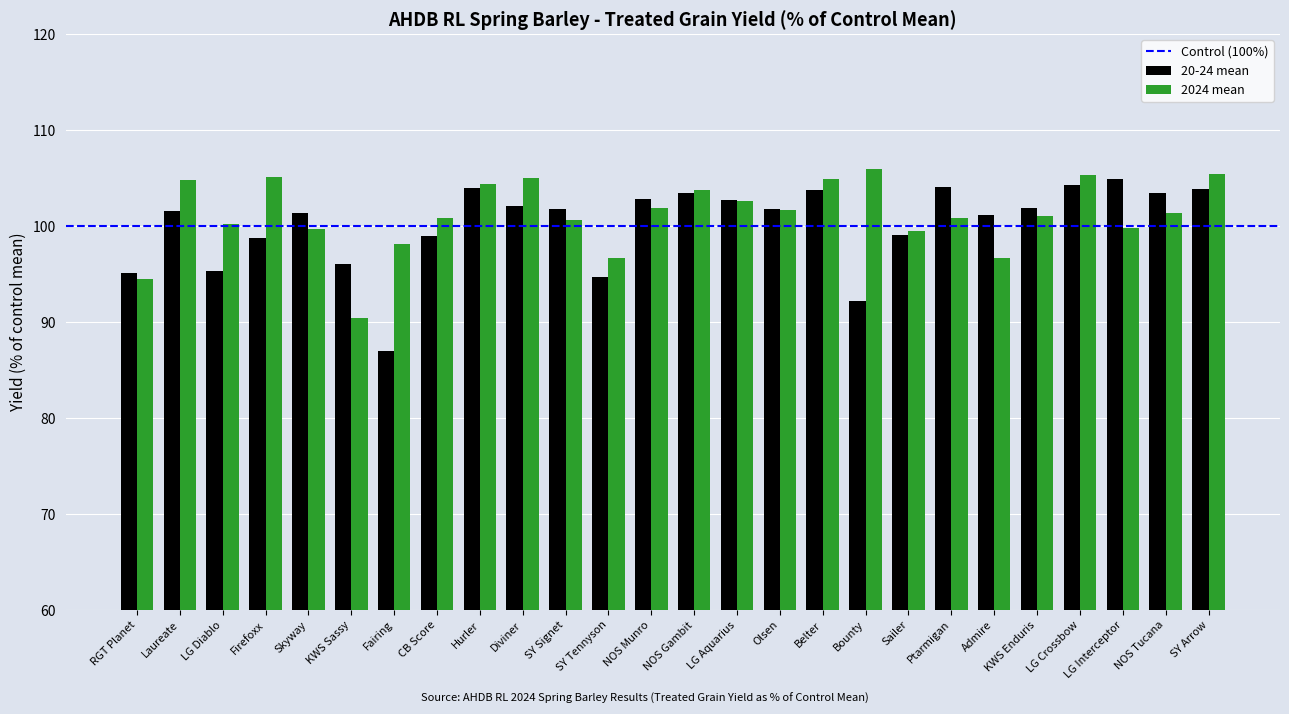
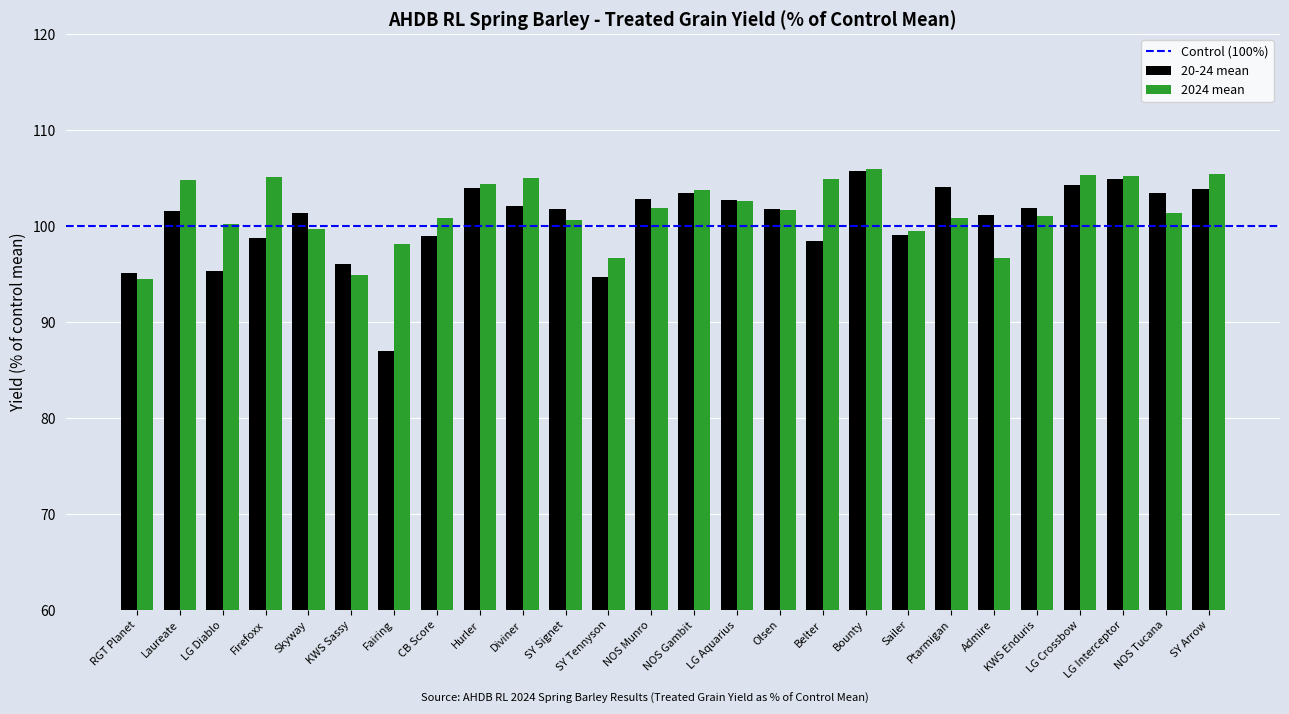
2024 mean, KWS Sassy: 90 -> 95
20-24 mean, Belter: 104 -> 98
20-24 mean, Bounty: 92 -> 106
2024 mean, LG Interceptor: 100 -> 105
